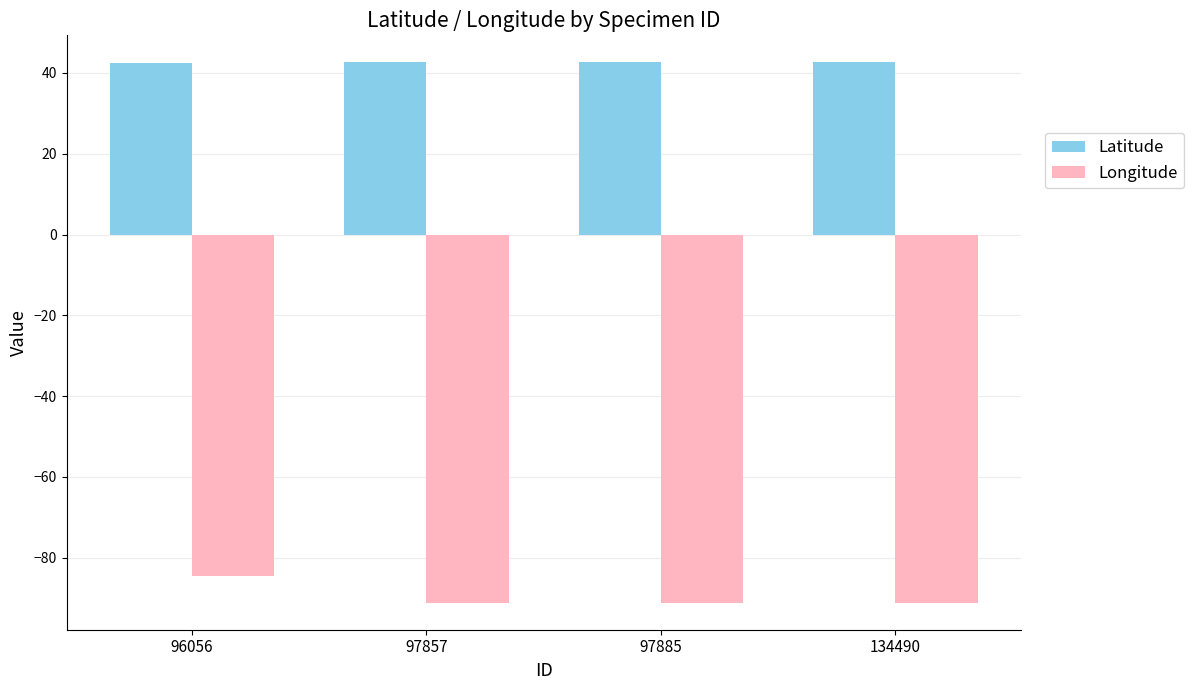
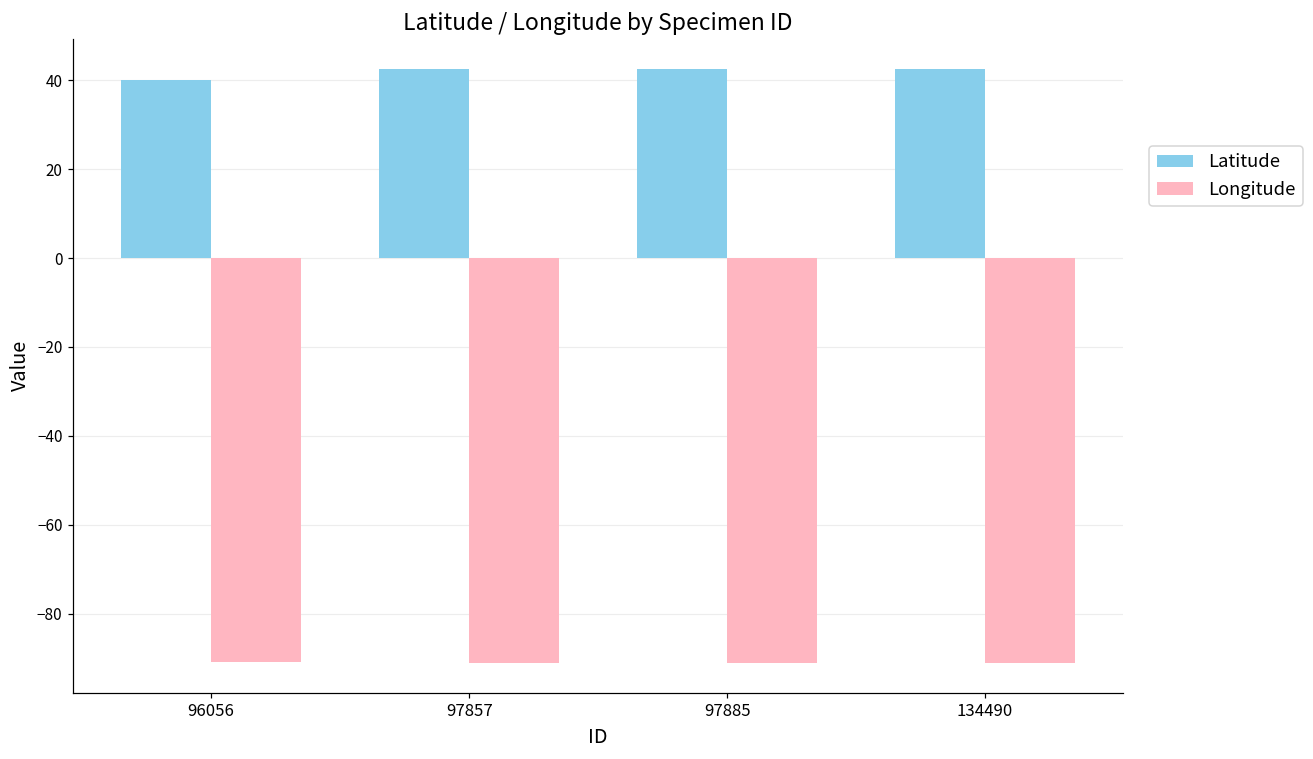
Latitude, 96056: 42 -> 40
Longitude, 96056: -84 -> -91
